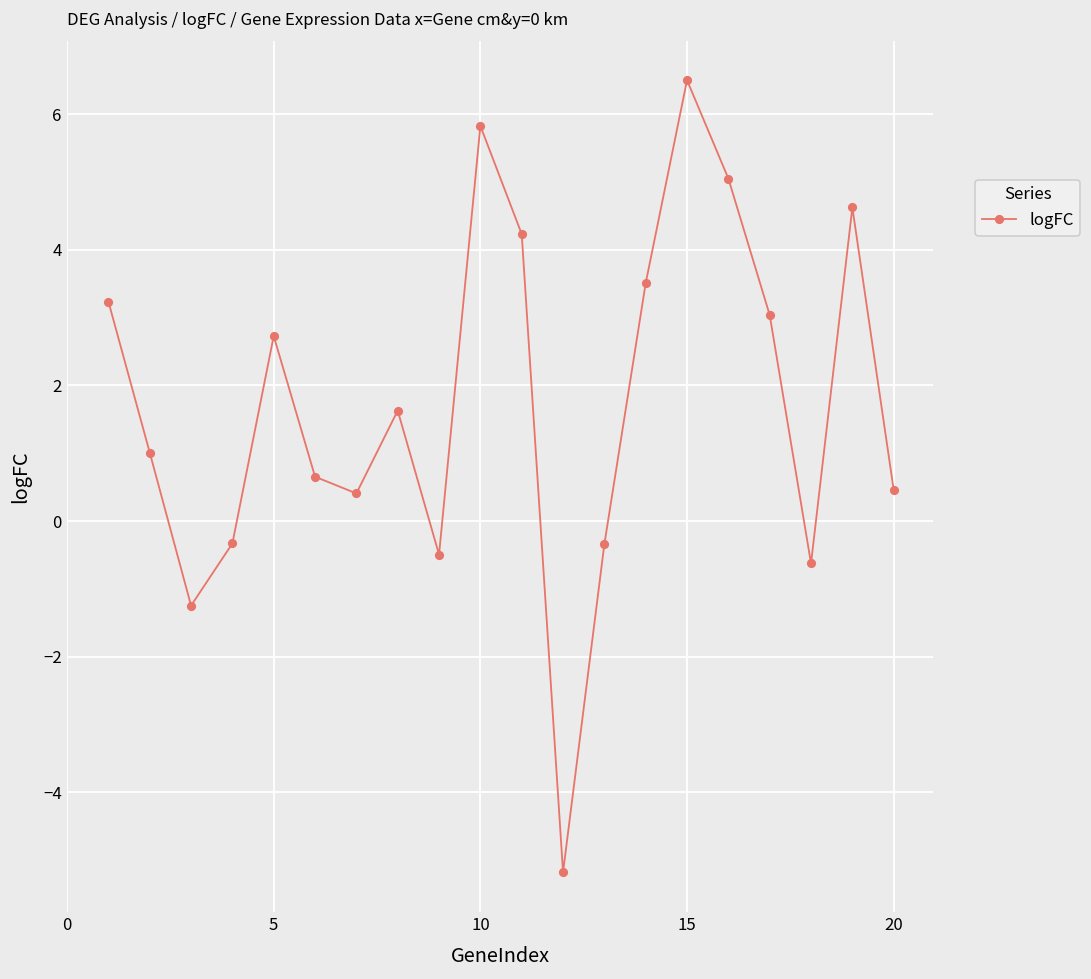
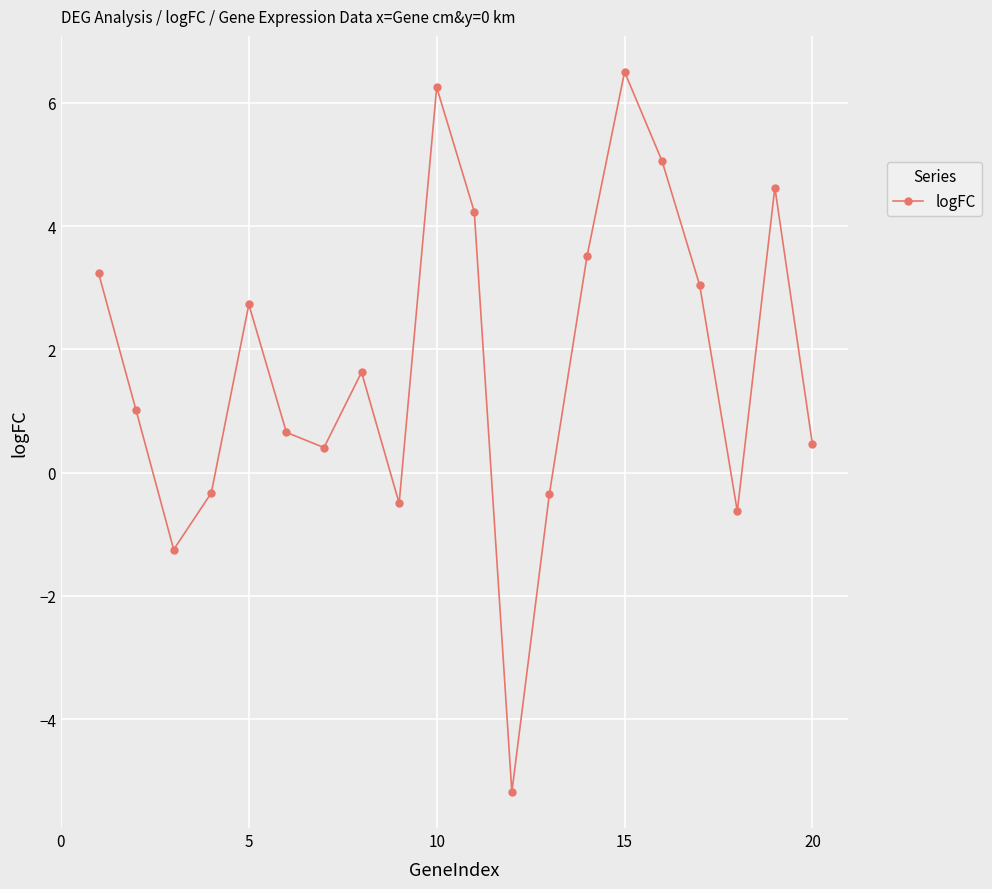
10: 5.8 -> 6.3
